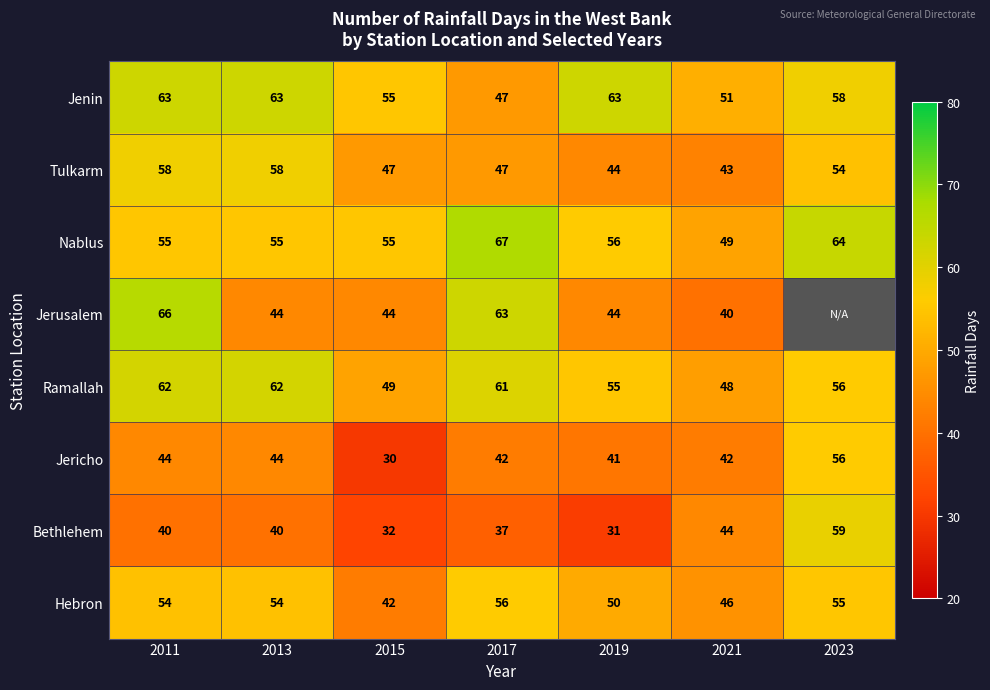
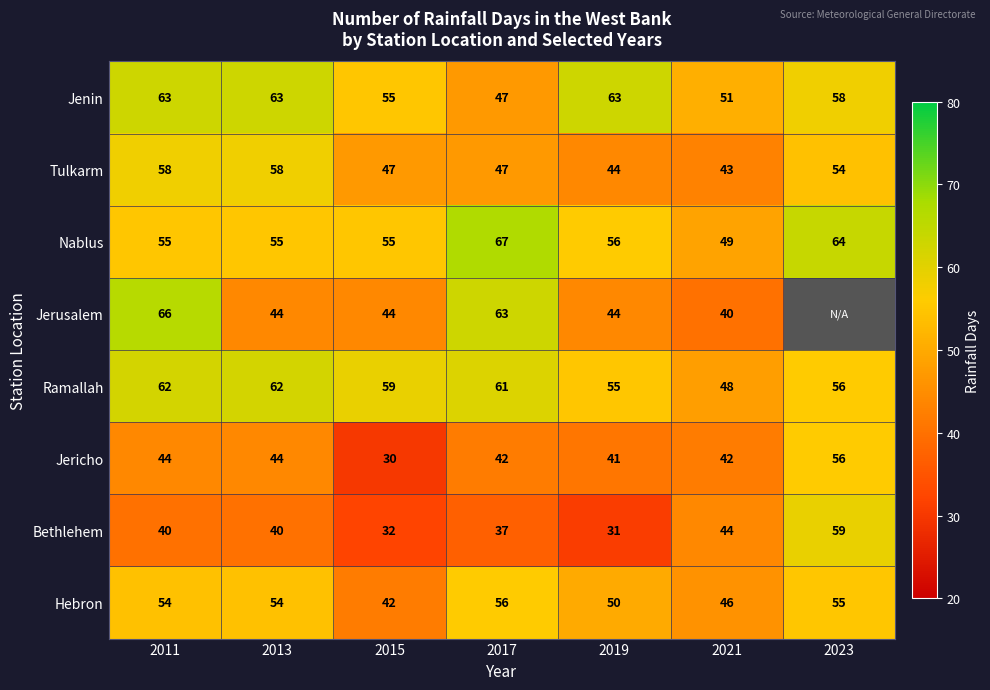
Ramallah, 2015: 49 -> 59
